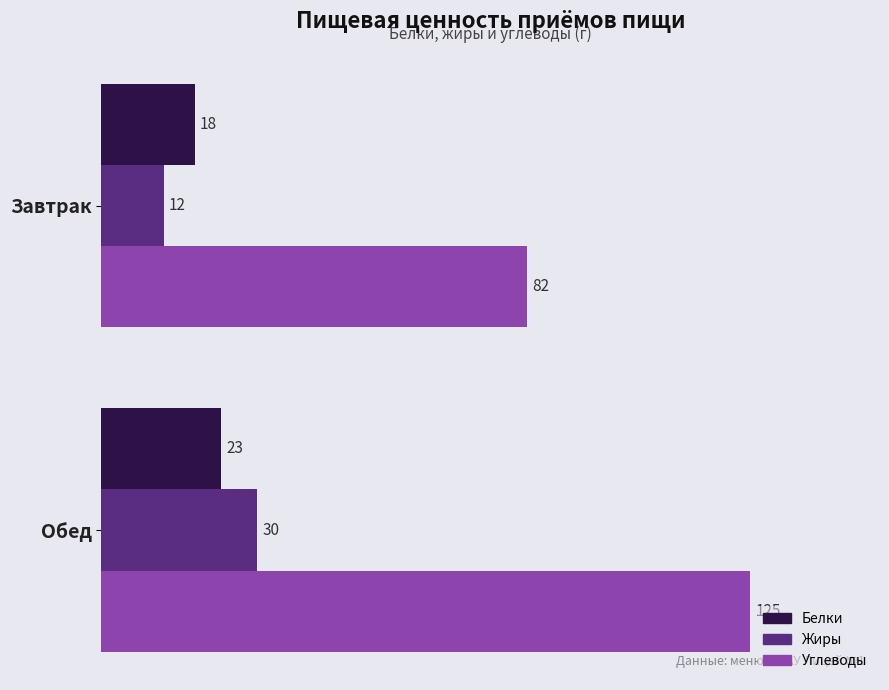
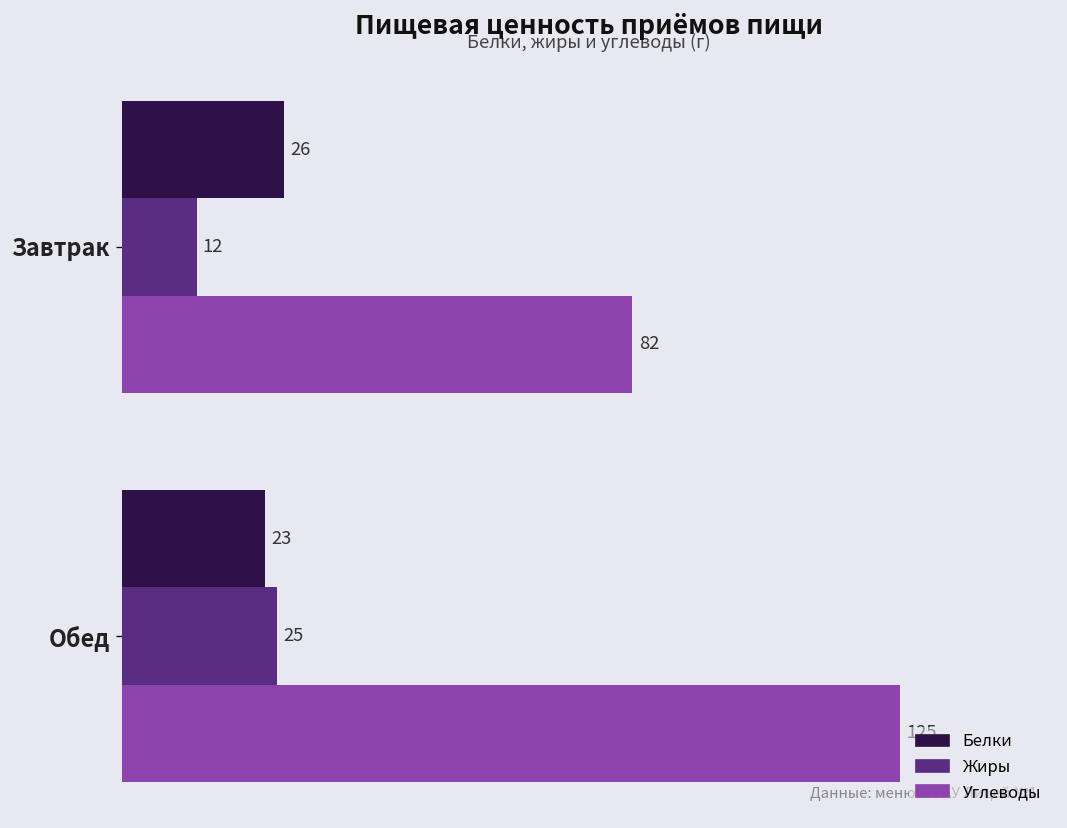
Белки, Завтрак: 18 -> 26
Жиры, Обед: 30 -> 25
